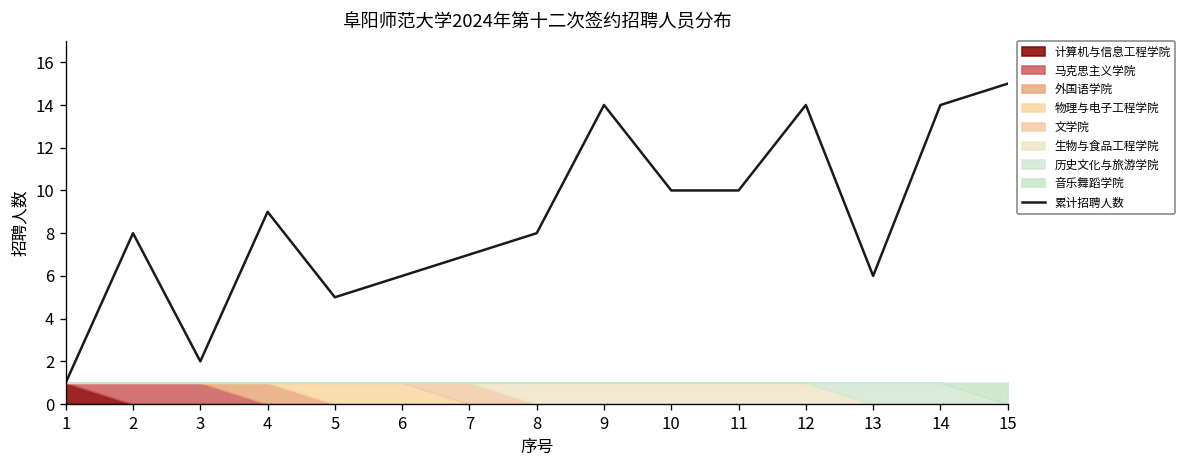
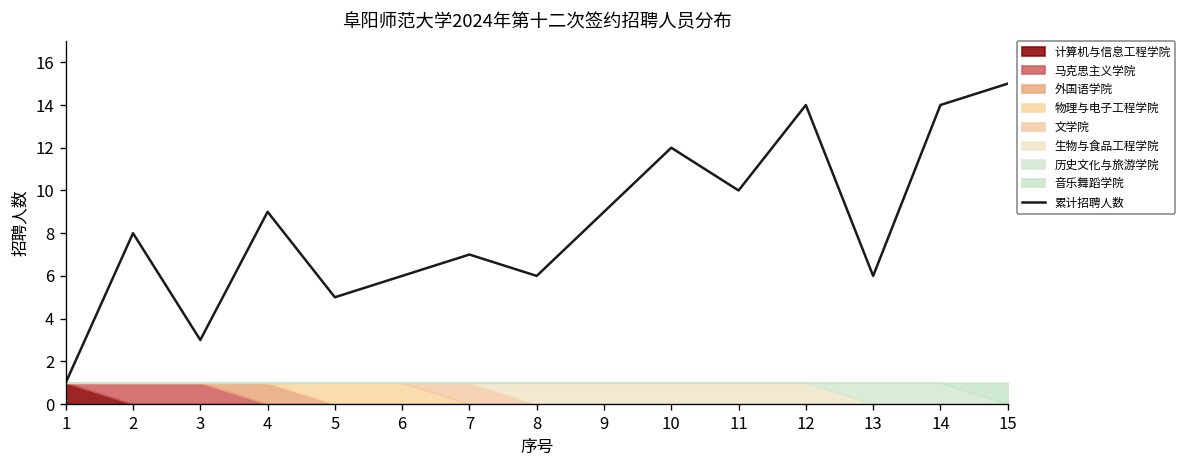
累计招聘人数, 3: 2 -> 3
累计招聘人数, 8: 8 -> 6
累计招聘人数, 9: 14 -> 9
累计招聘人数, 10: 10 -> 12
